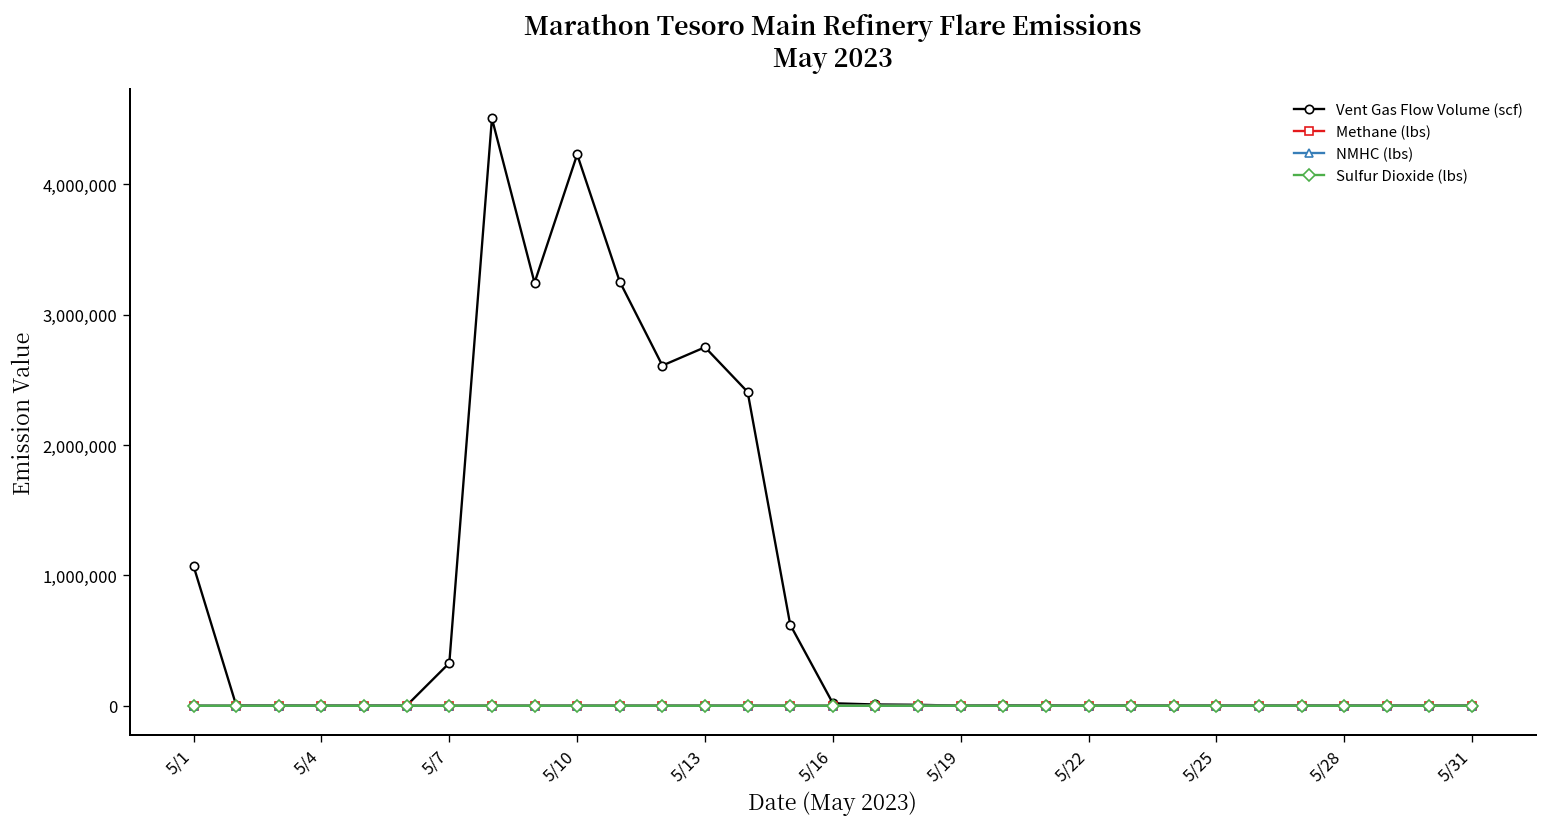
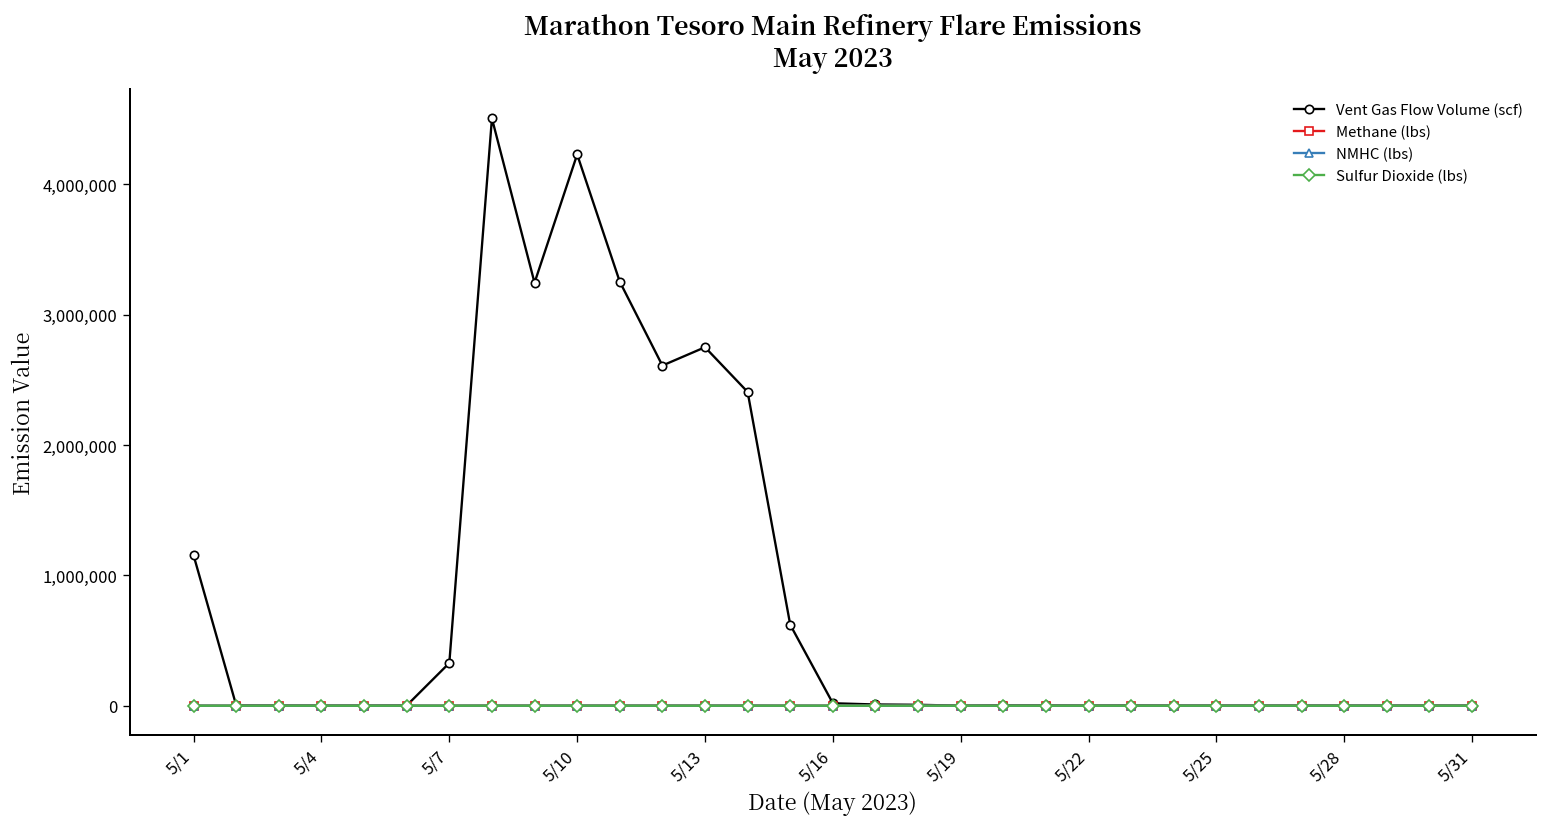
Vent Gas Flow Volume (scf), 5/1: 1,070,000 -> 1,150,000
